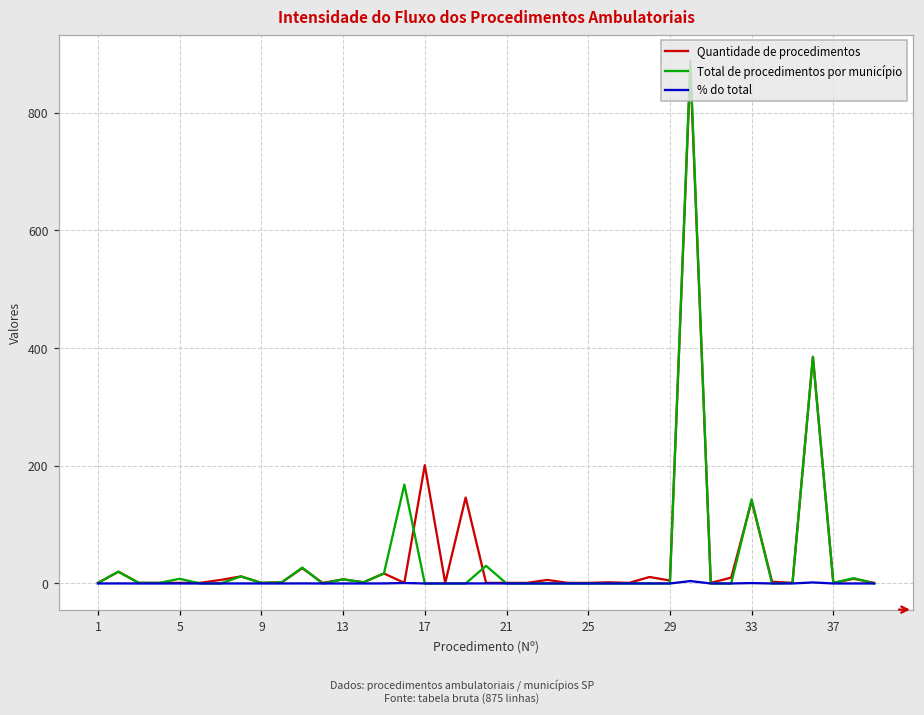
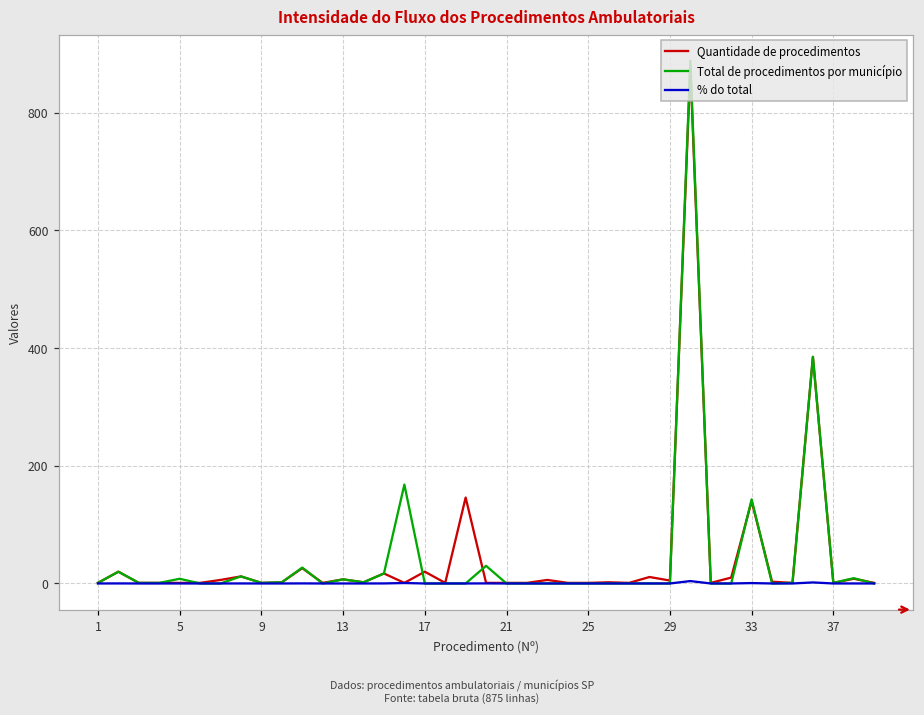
Quantidade de procedimentos, 17: 200 -> 20
